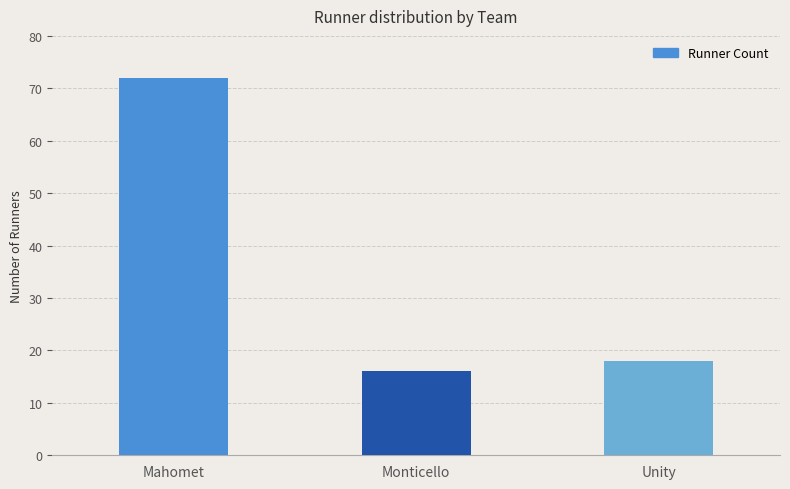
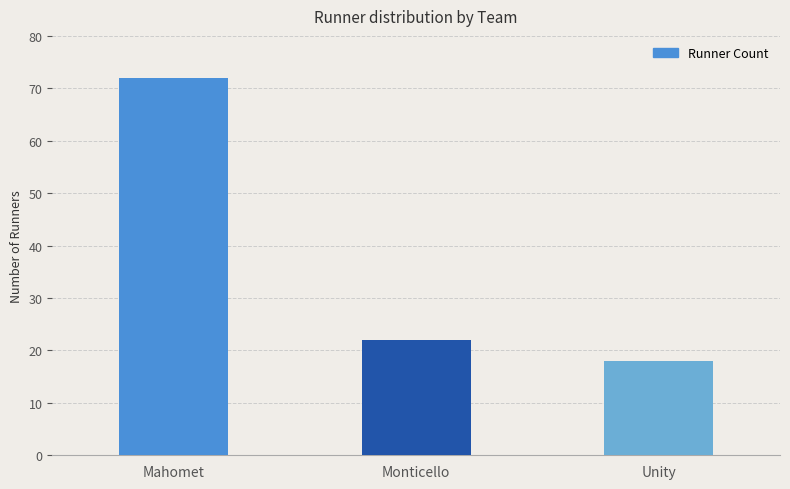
Monticello: 16 -> 22
